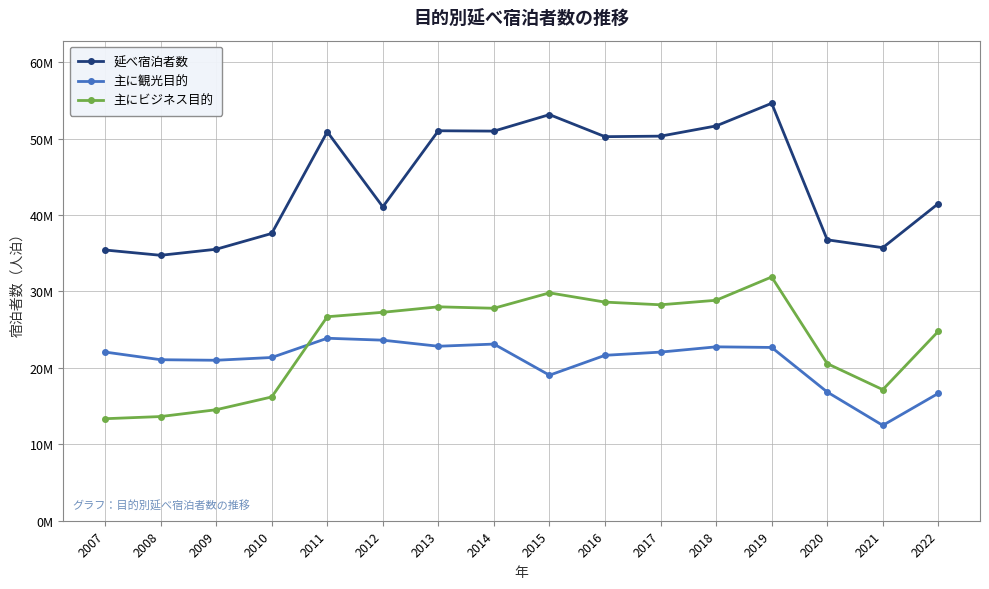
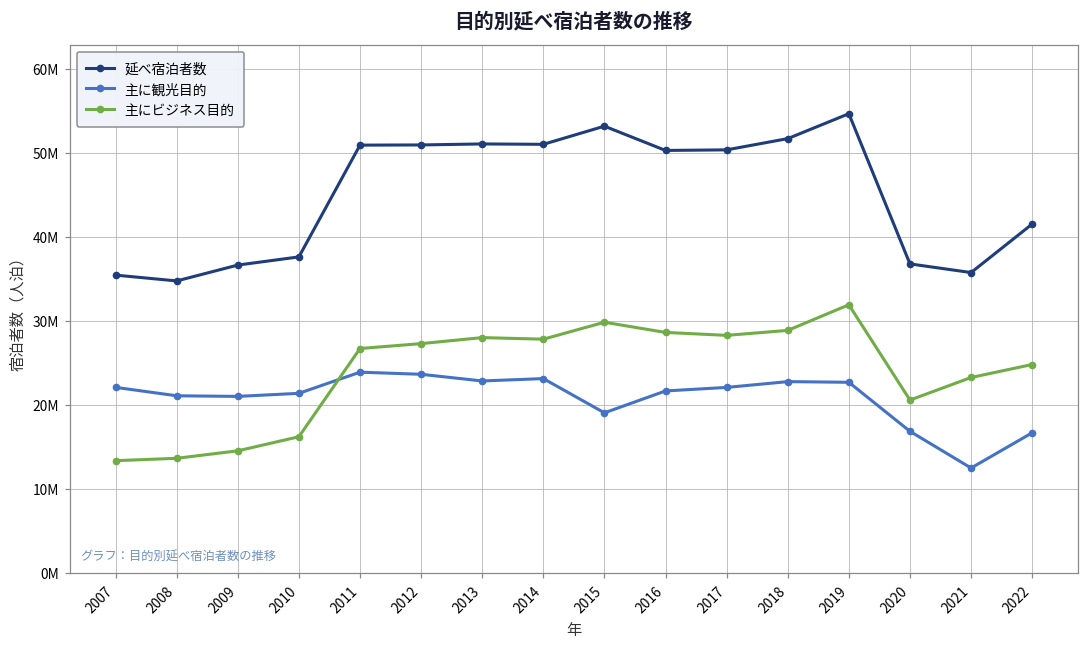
延べ宿泊者数, 2009: 36000000 -> 37000000
延べ宿泊者数, 2012: 41000000 -> 51000000
主にビジネス目的, 2021: 17000000 -> 23000000
